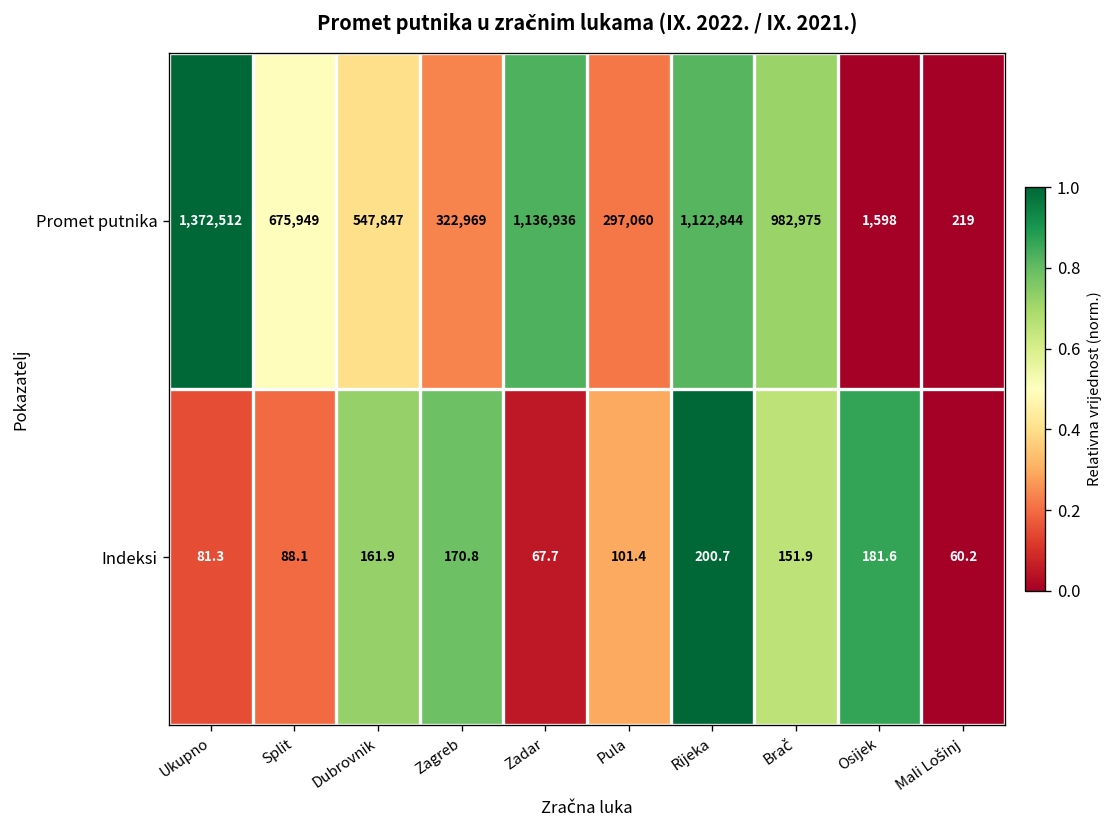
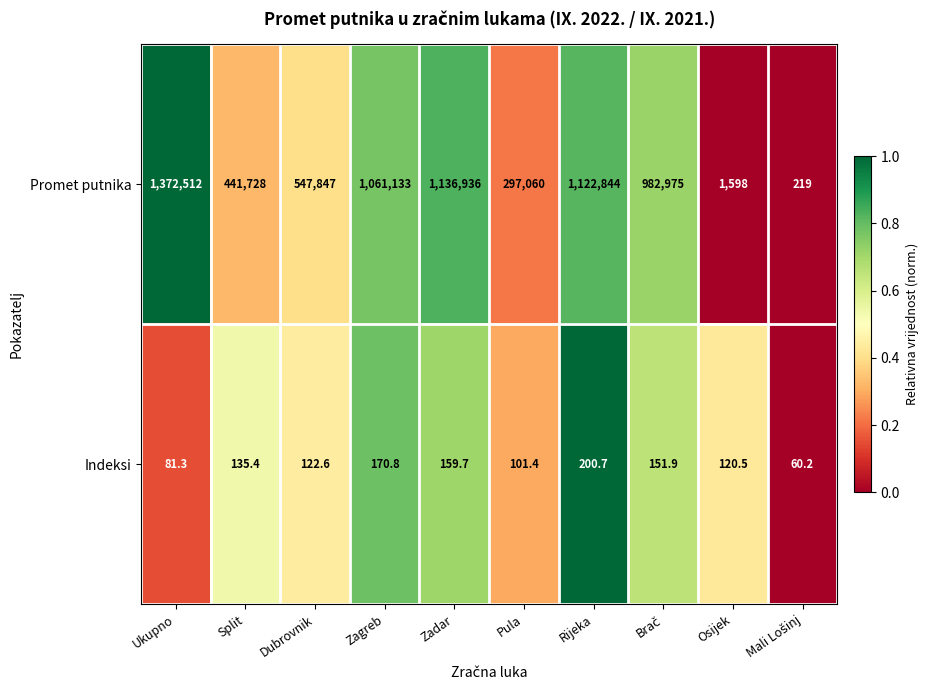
Promet putnika, Split: 675,949 -> 441,728
Promet putnika, Zagreb: 322,969 -> 1,061,133
Indeksi, Split: 88.1 -> 135.4
Indeksi, Dubrovnik: 161.9 -> 122.6
Indeksi, Zadar: 67.7 -> 159.7
Indeksi, Osijek: 181.6 -> 120.5
